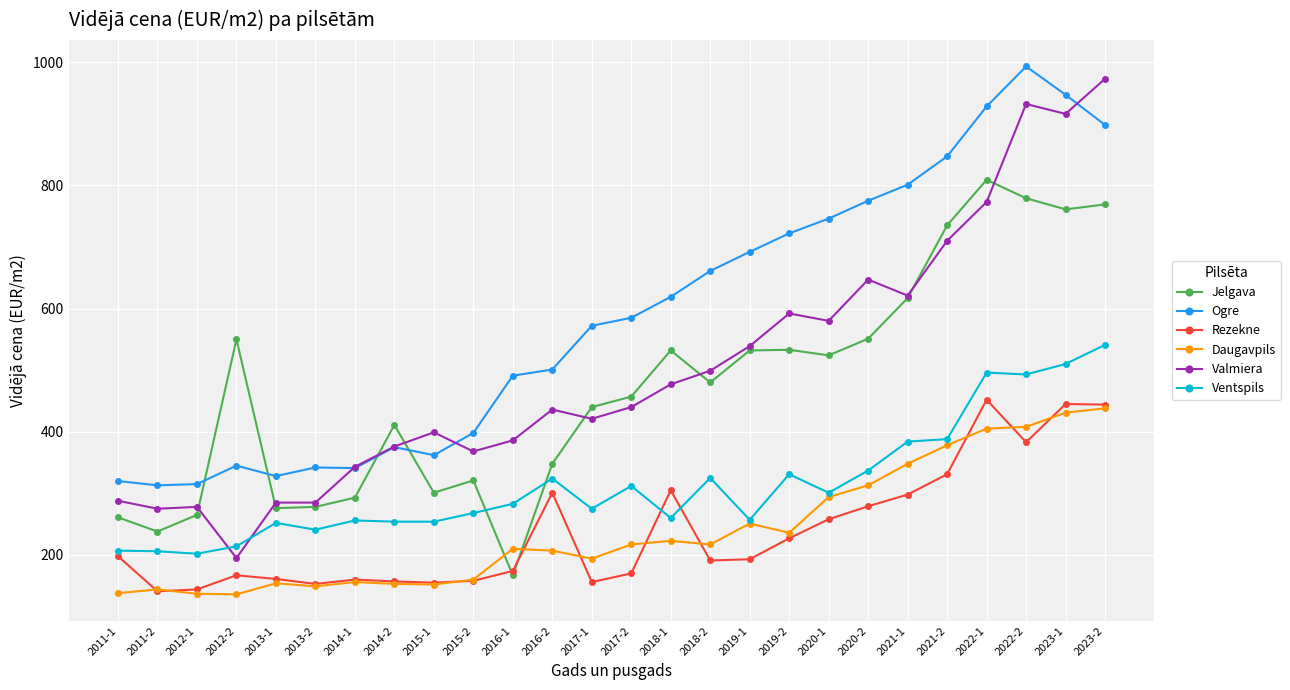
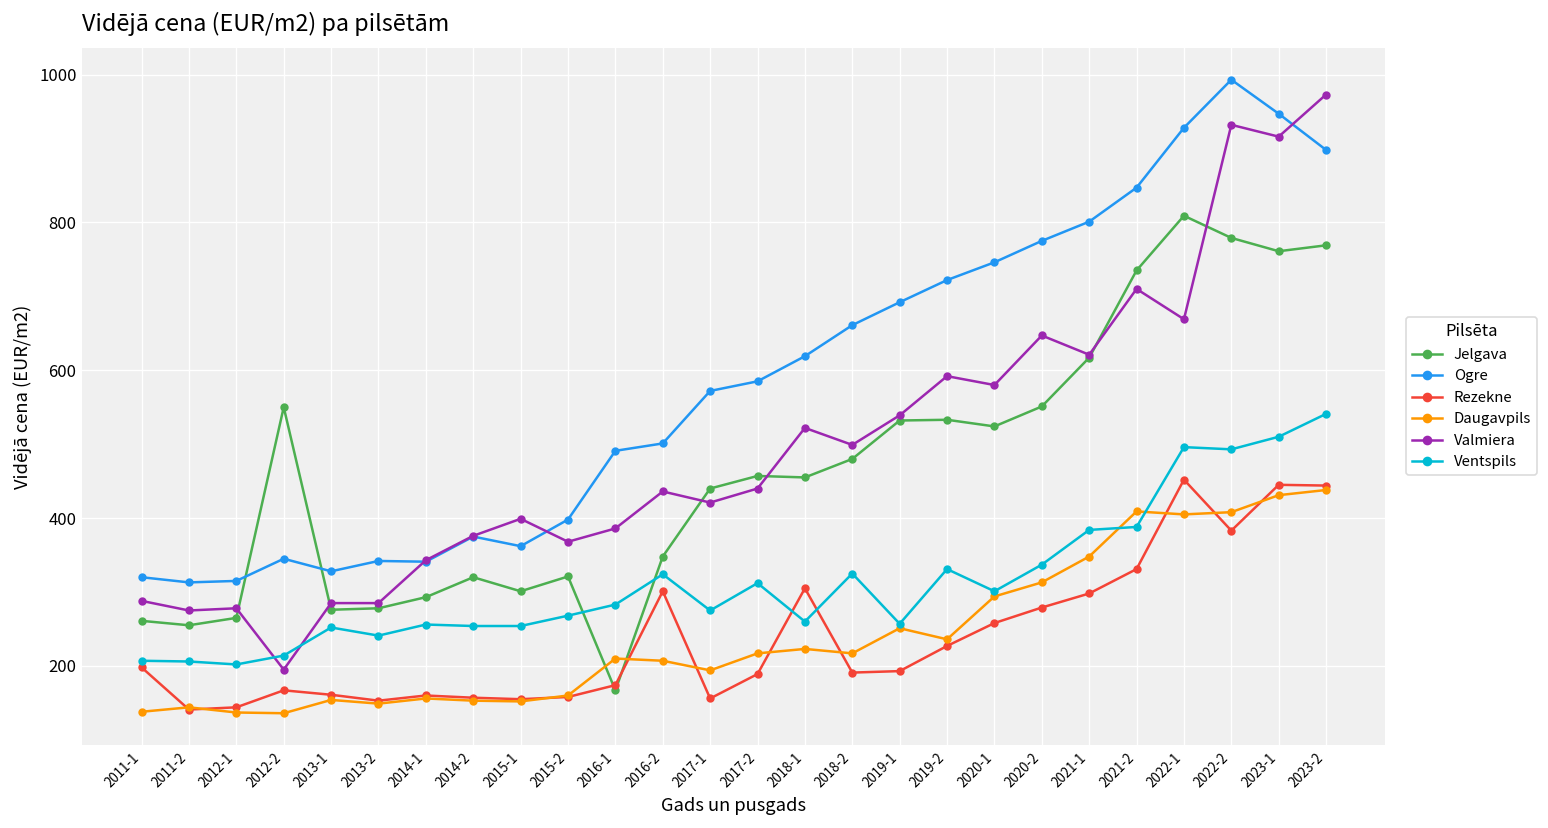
Jelgava, 2011-2: 240 -> 260
Jelgava, 2014-2: 410 -> 320
Rezekne, 2017-2: 170 -> 190
Jelgava, 2018-1: 530 -> 460
Valmiera, 2018-1: 480 -> 520
Daugavpils, 2021-2: 380 -> 410
Valmiera, 2022-1: 770 -> 670
